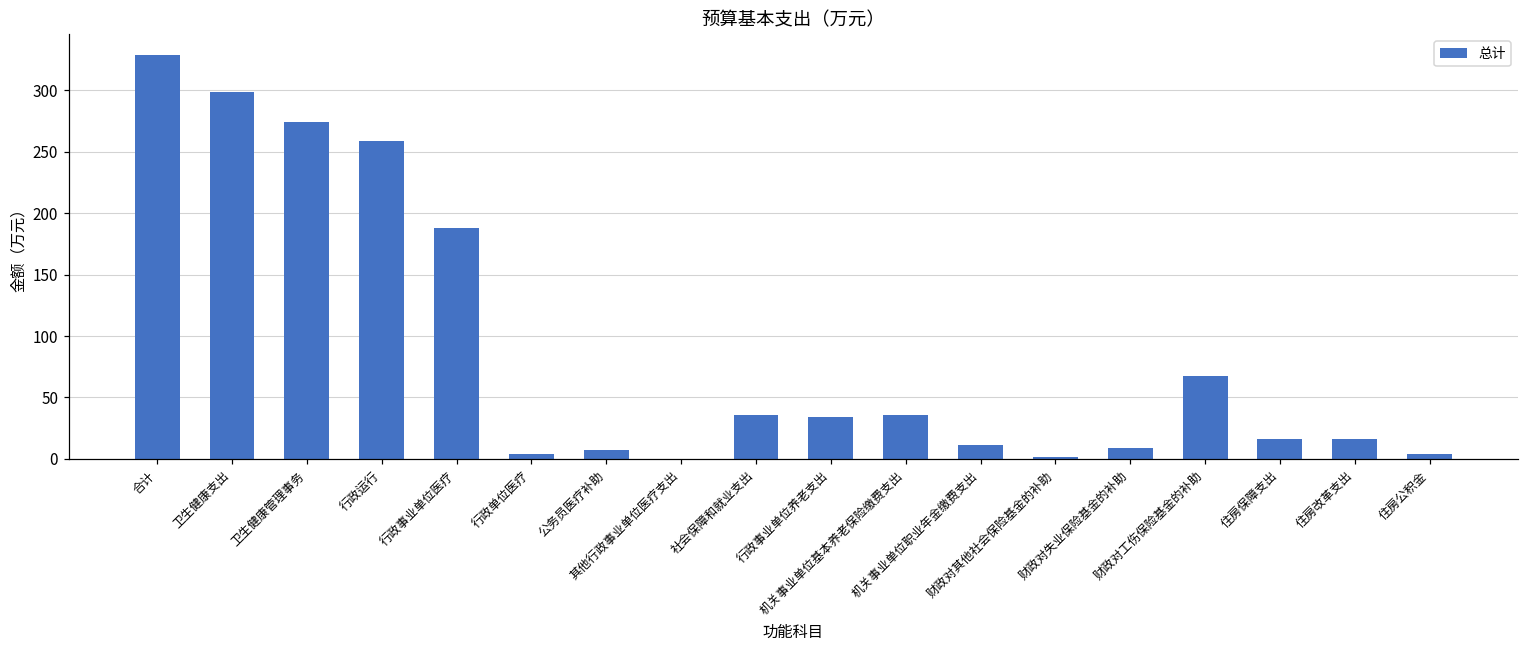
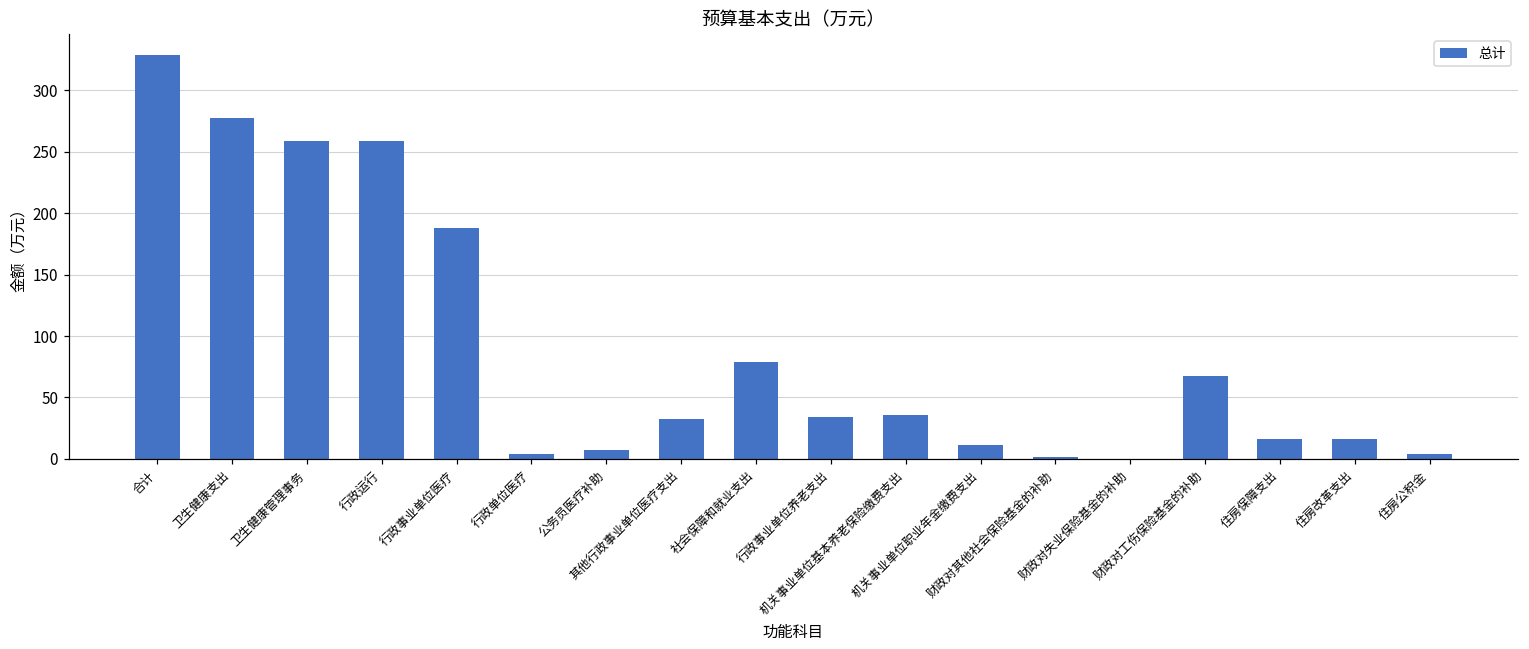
卫生健康支出: 299 -> 277
卫生健康管理事务: 274 -> 258
其他行政事业单位医疗支出: 0 -> 33
社会保障和就业支出: 35 -> 79
财政对失业保险基金的补助: 9 -> 0
